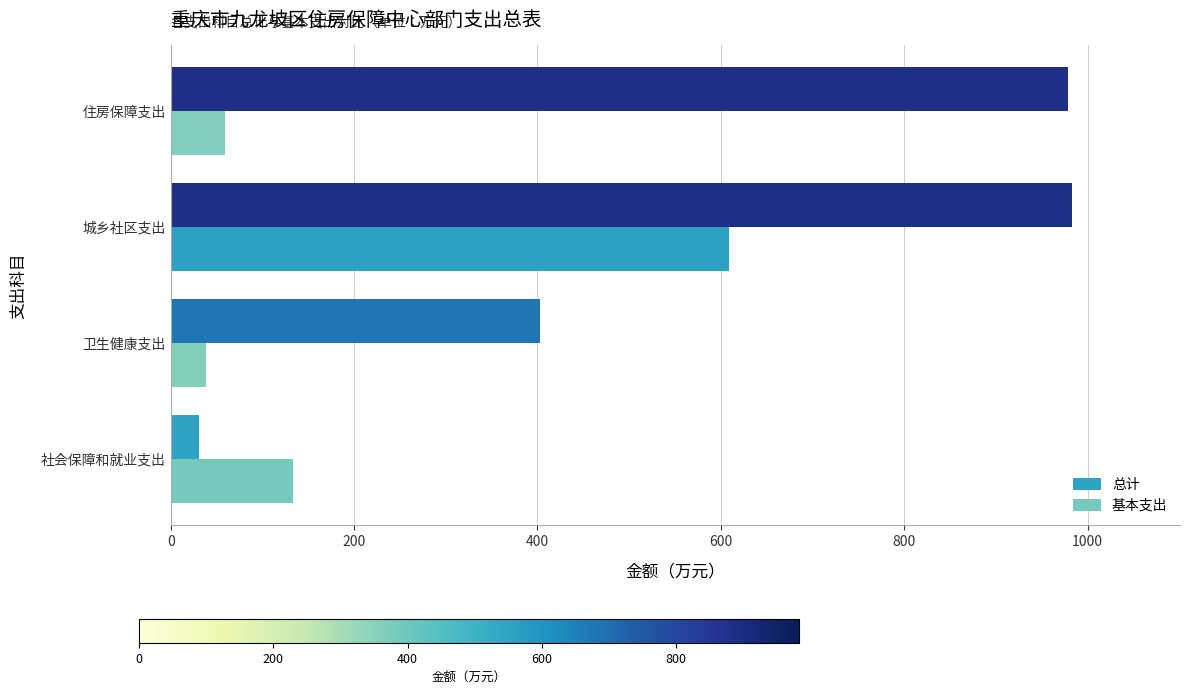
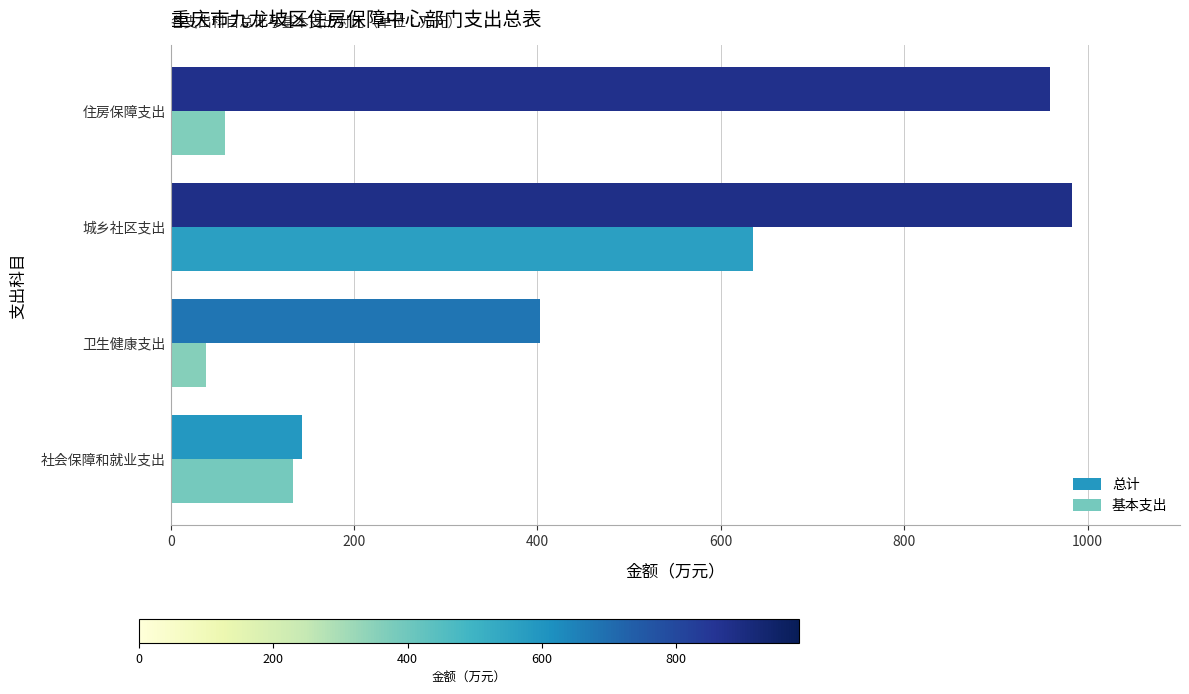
总计, 住房保障支出: 980 -> 960
基本支出, 城乡社区支出: 610 -> 630
总计, 社会保障和就业支出: 30 -> 140
